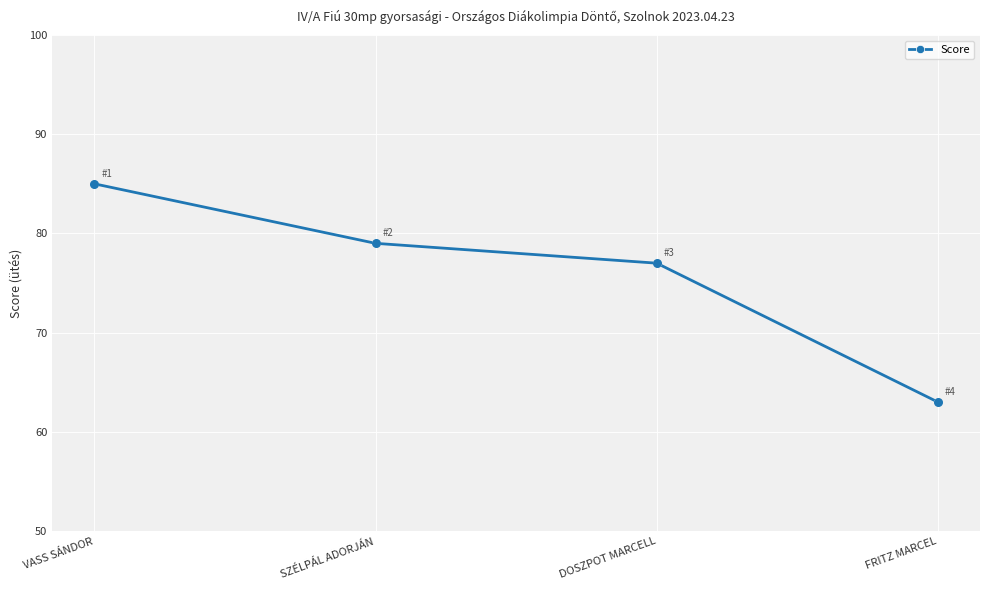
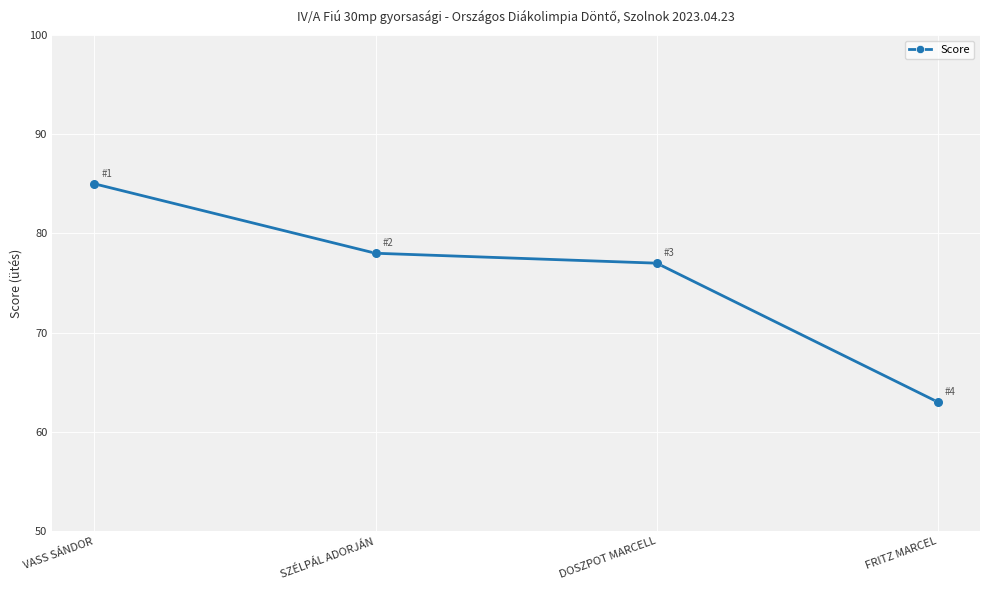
SZÉLPÁL ADORJÁN: 79 -> 78
